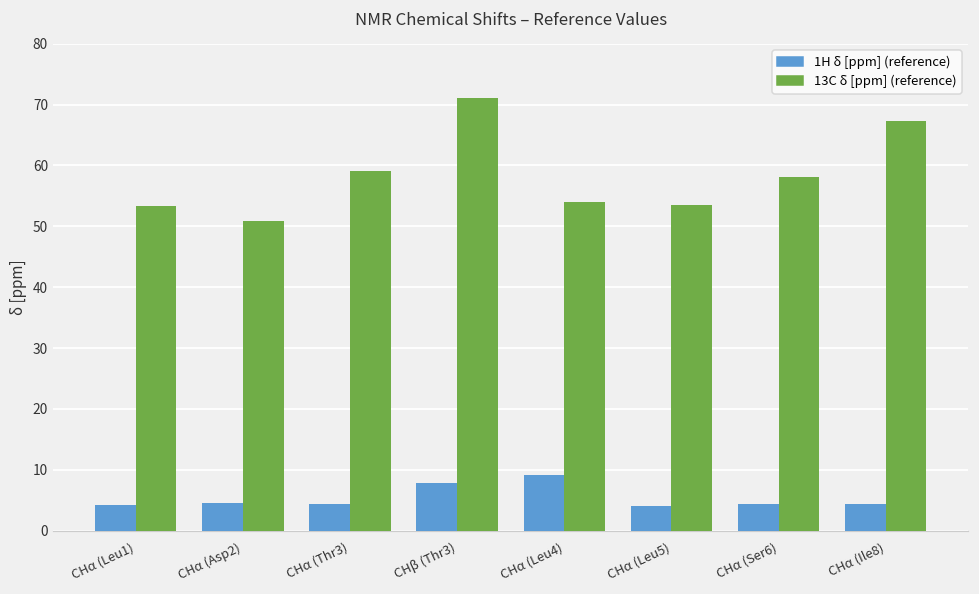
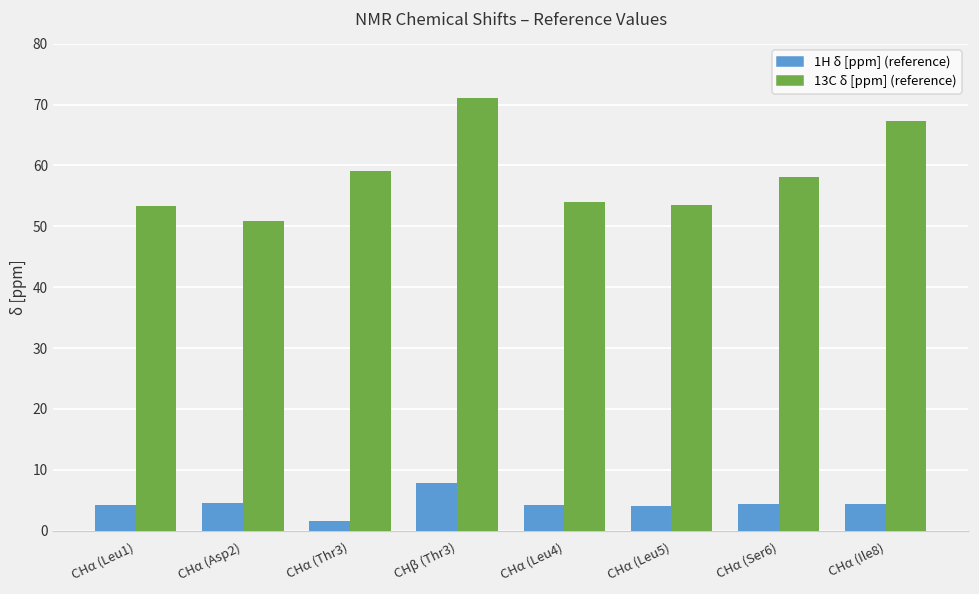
1H δ [ppm] (reference), CHα (Thr3): 4 -> 2
1H δ [ppm] (reference), CHα (Leu4): 9 -> 4
